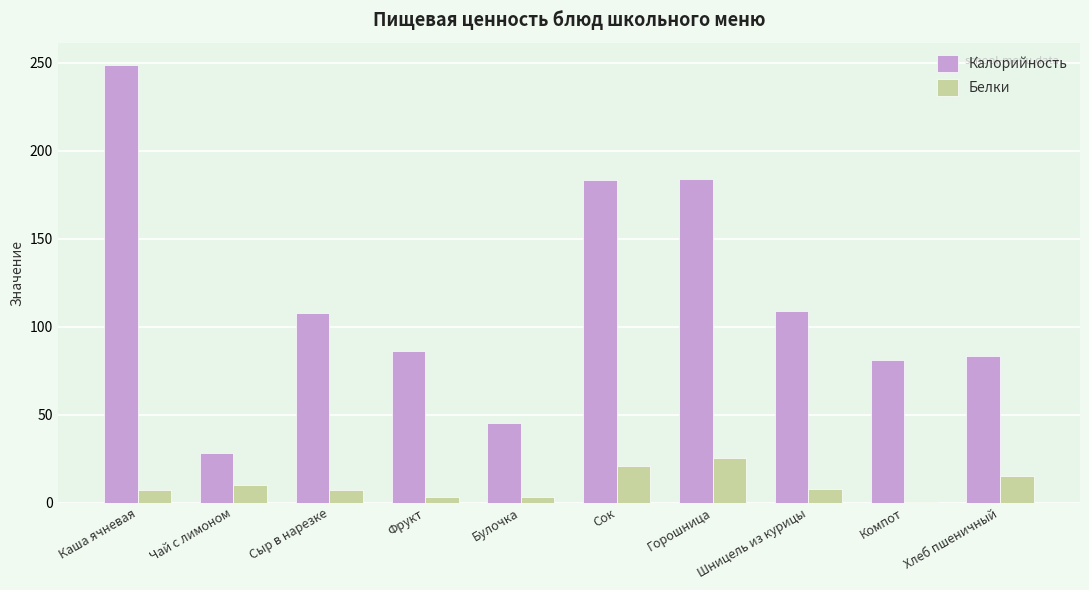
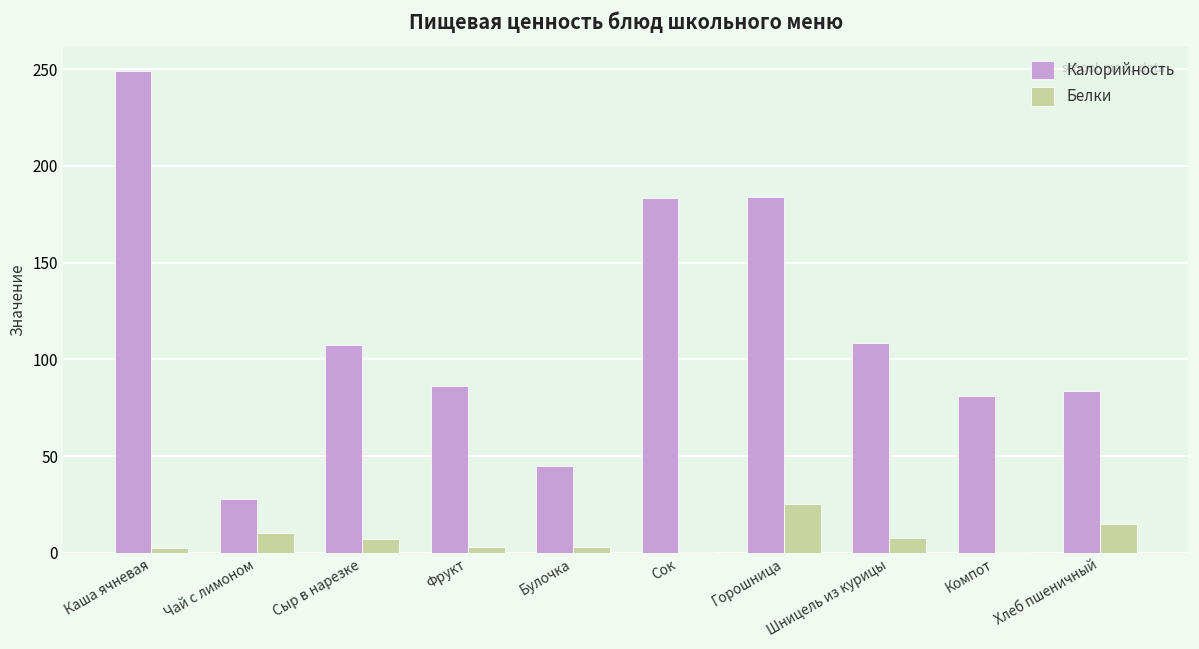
Белки, Каша ячневая: 7 -> 3
Белки, Сок: 21 -> 1
